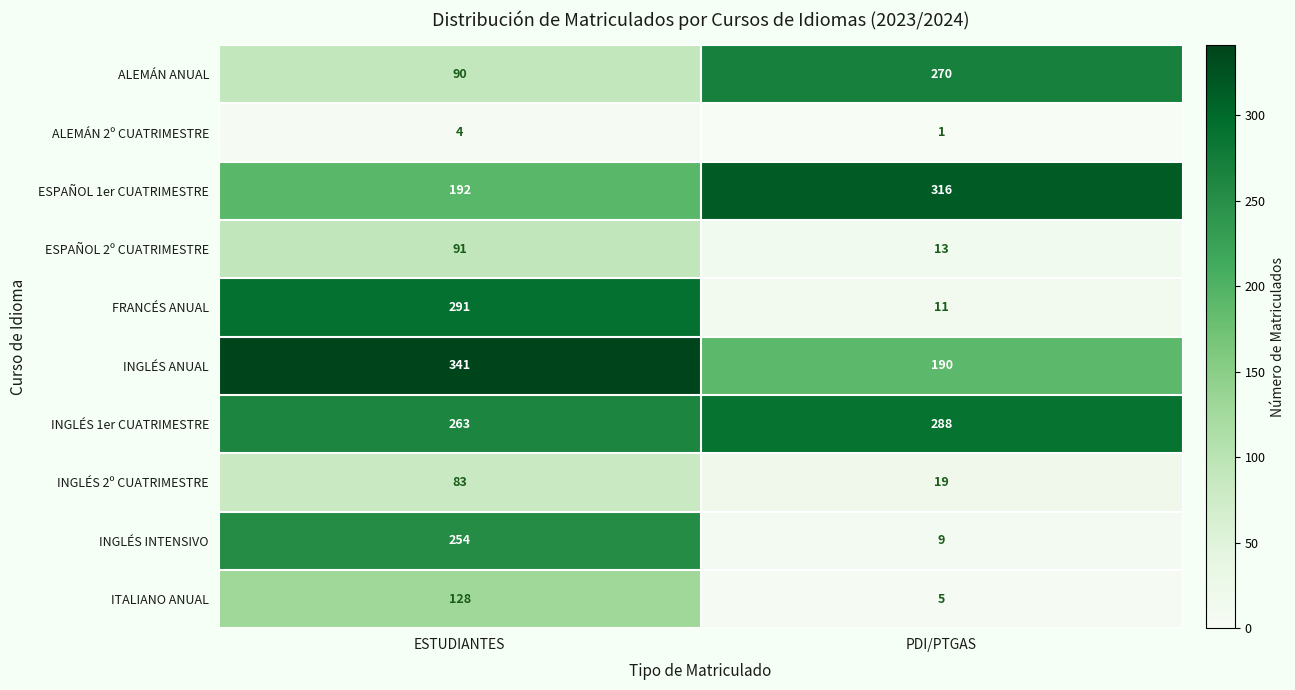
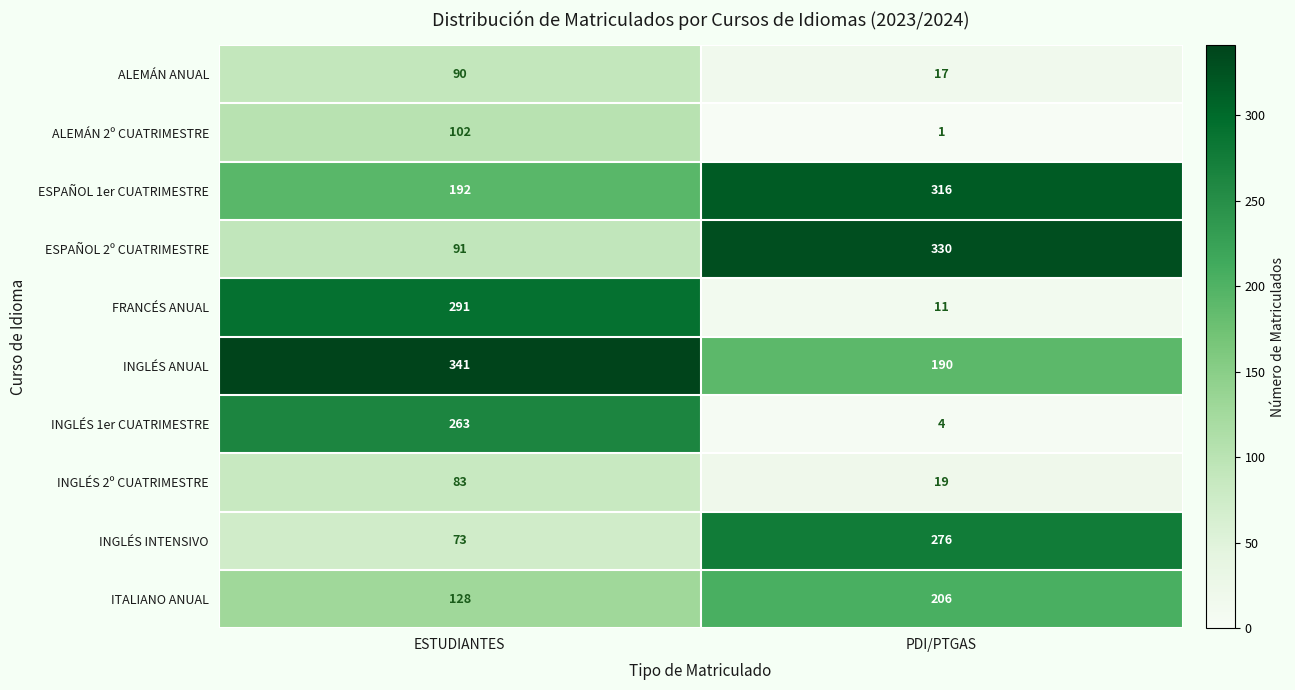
ALEMÁN ANUAL, PDI/PTGAS: 270 -> 17
ALEMÁN 2º CUATRIMESTRE, ESTUDIANTES: 4 -> 102
ESPAÑOL 2º CUATRIMESTRE, PDI/PTGAS: 13 -> 330
INGLÉS 1er CUATRIMESTRE, PDI/PTGAS: 288 -> 4
INGLÉS INTENSIVO, ESTUDIANTES: 254 -> 73
INGLÉS INTENSIVO, PDI/PTGAS: 9 -> 276
ITALIANO ANUAL, PDI/PTGAS: 5 -> 206
